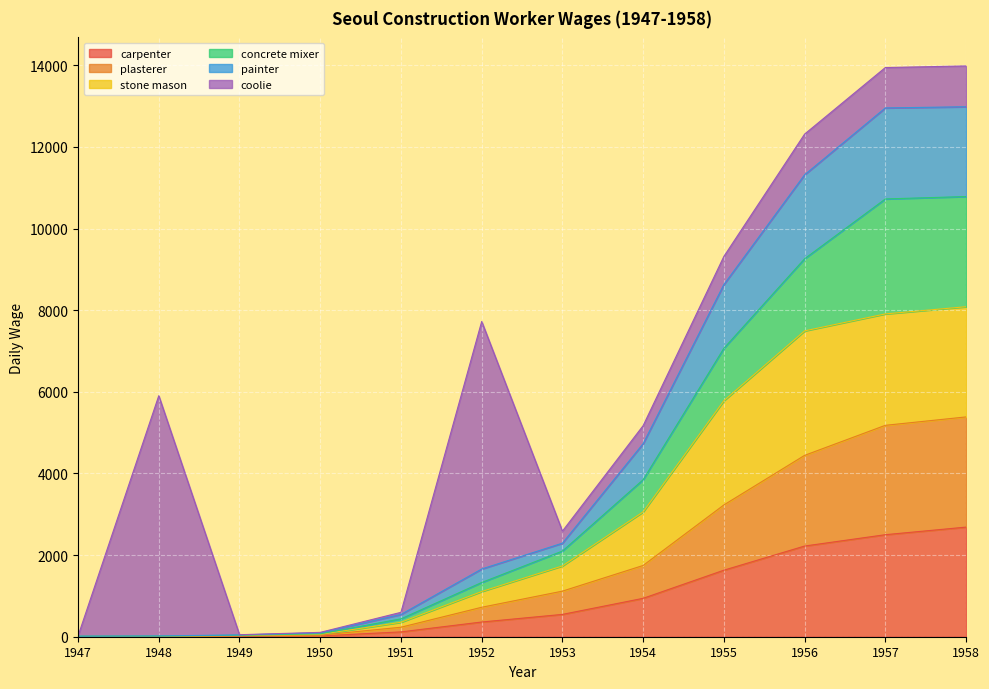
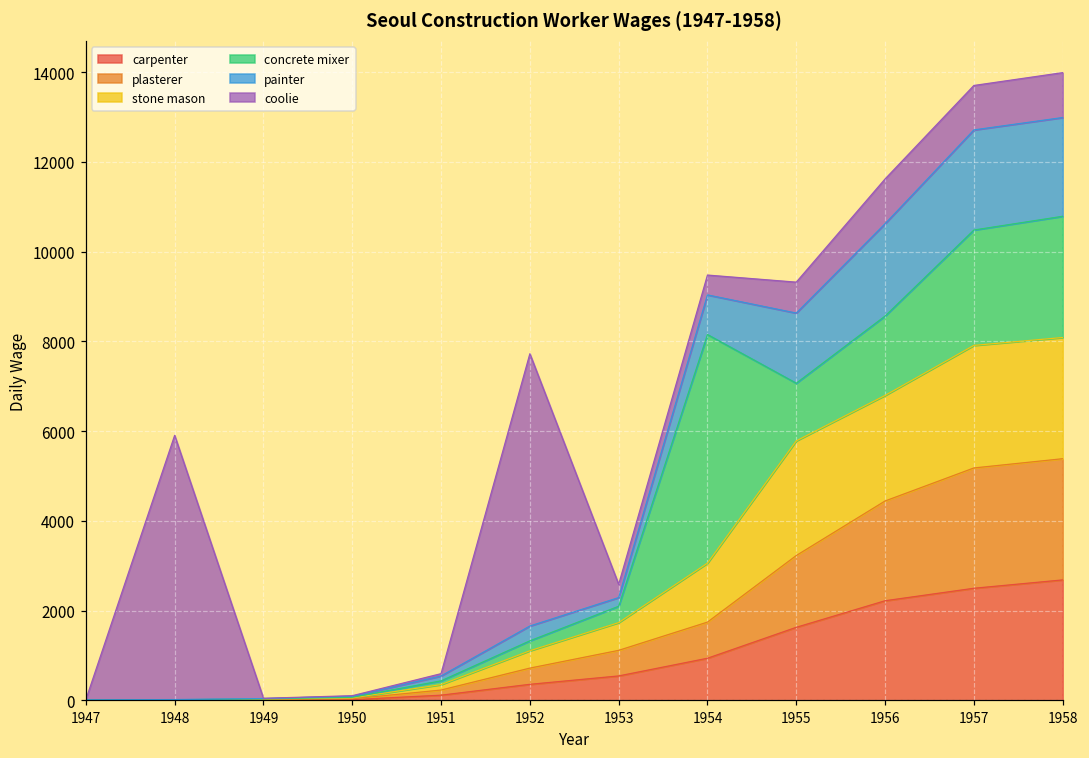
concrete mixer, 1954: 800 -> 5100
stone mason, 1956: 3100 -> 2400
concrete mixer, 1957: 2800 -> 2600
